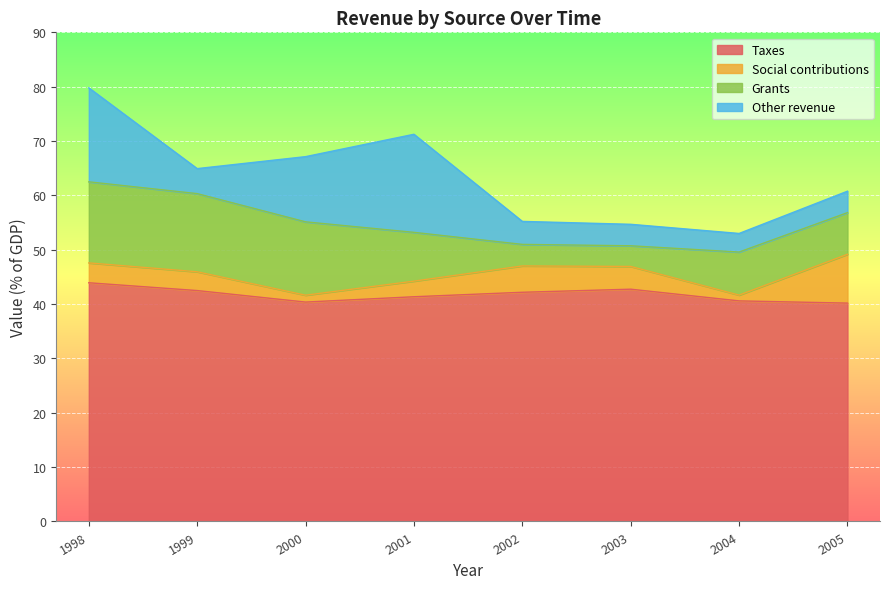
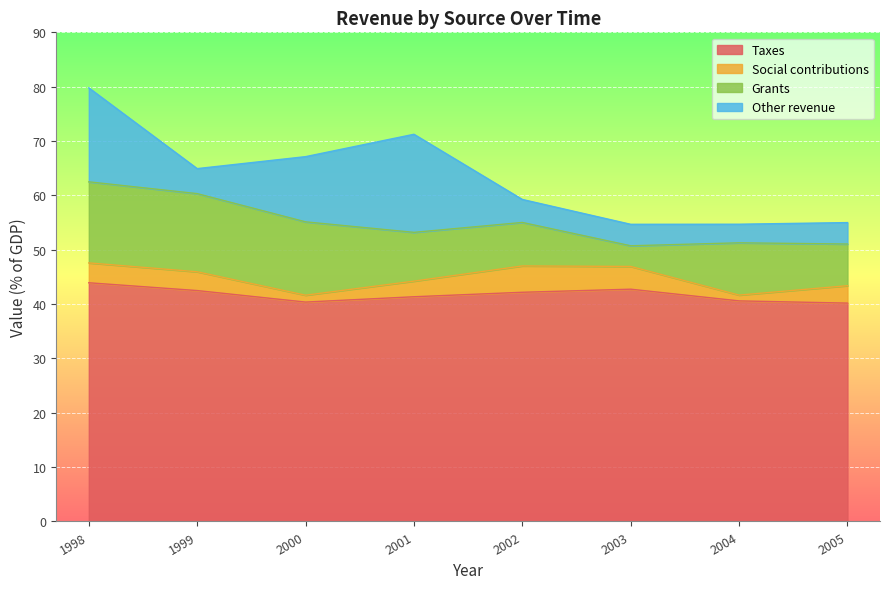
Grants, 2002: 4 -> 8
Grants, 2004: 8 -> 10
Social contributions, 2005: 9 -> 3
